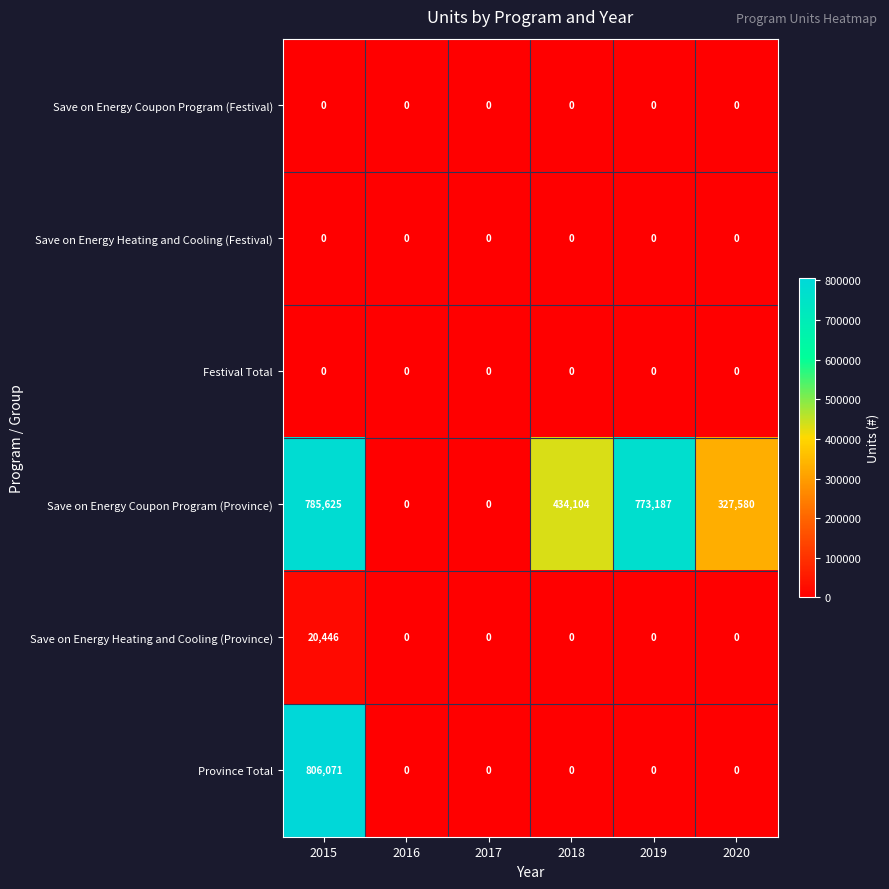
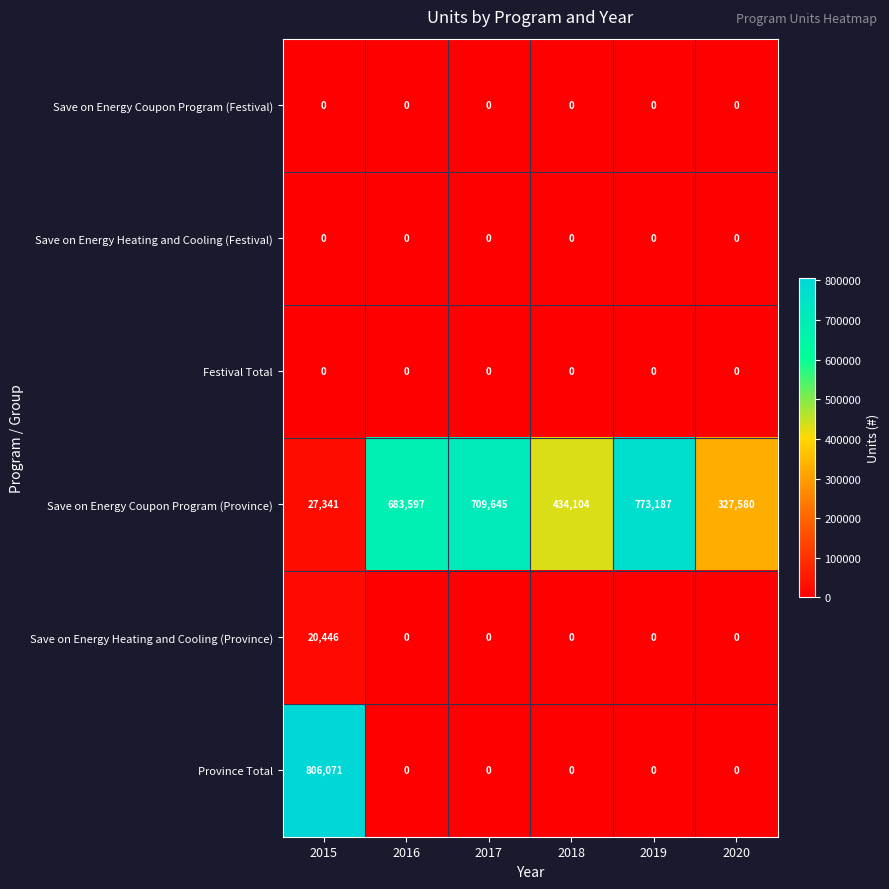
Save on Energy Coupon Program (Province), 2015: 785,625 -> 27,341
Save on Energy Coupon Program (Province), 2016: 0 -> 683,597
Save on Energy Coupon Program (Province), 2017: 0 -> 709,645
